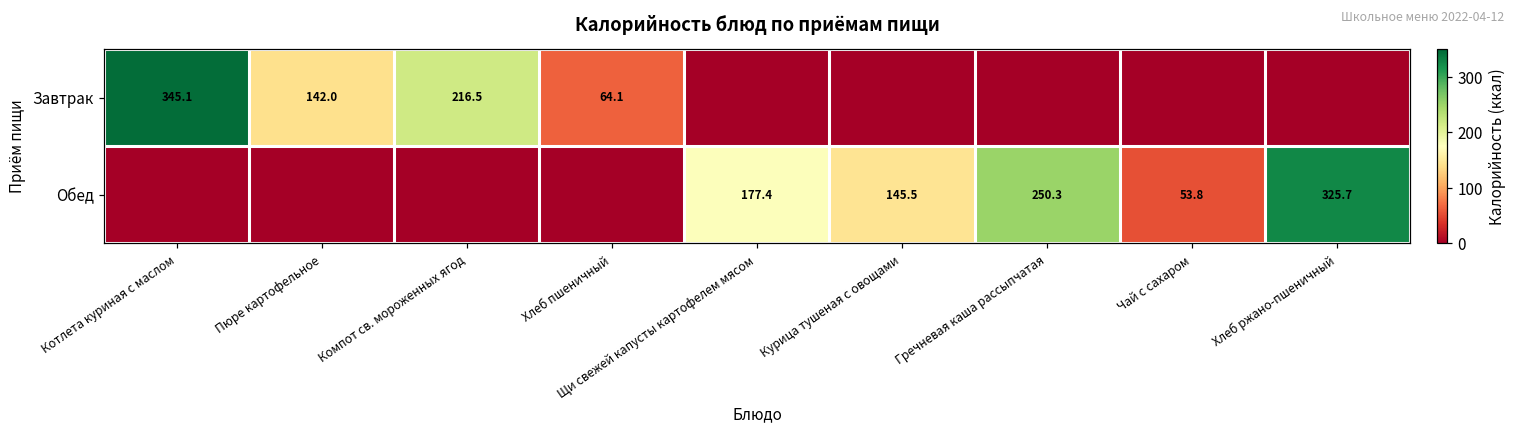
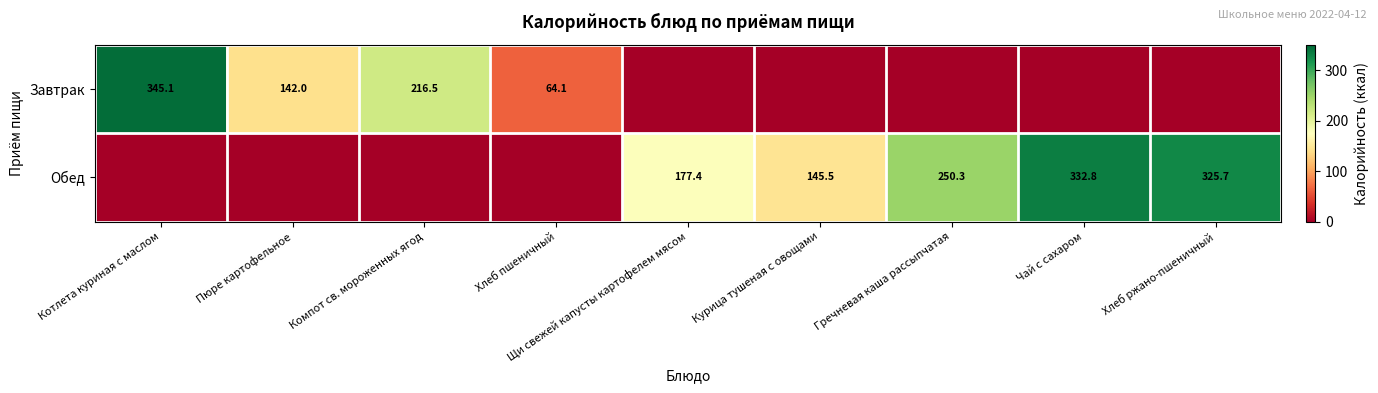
Обед, Чай с сахаром: 53.8 -> 332.8
